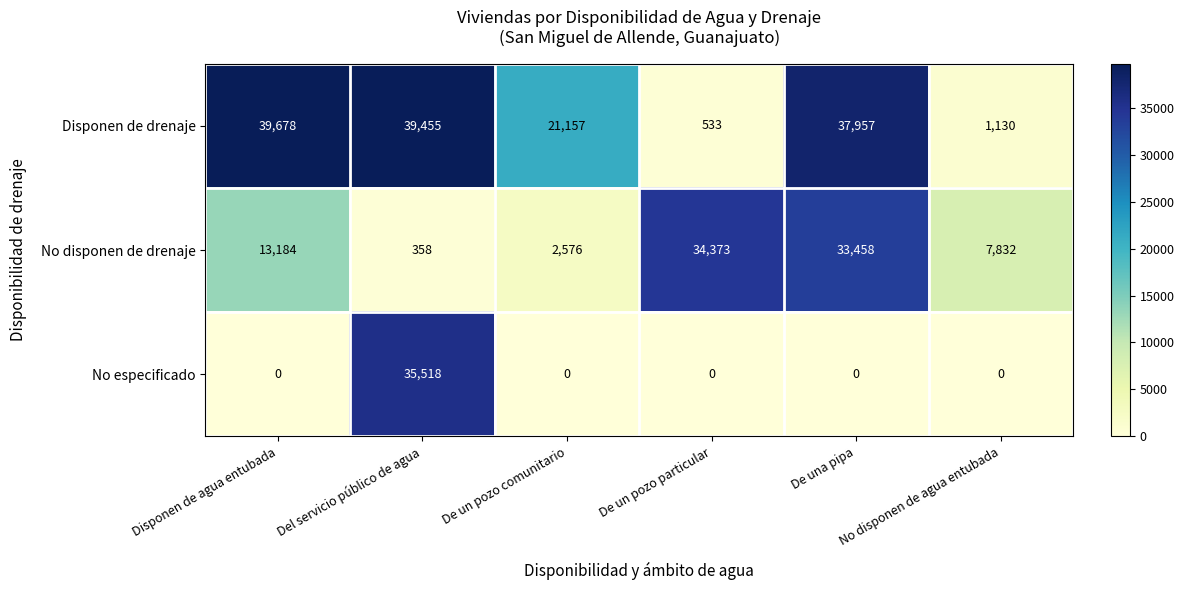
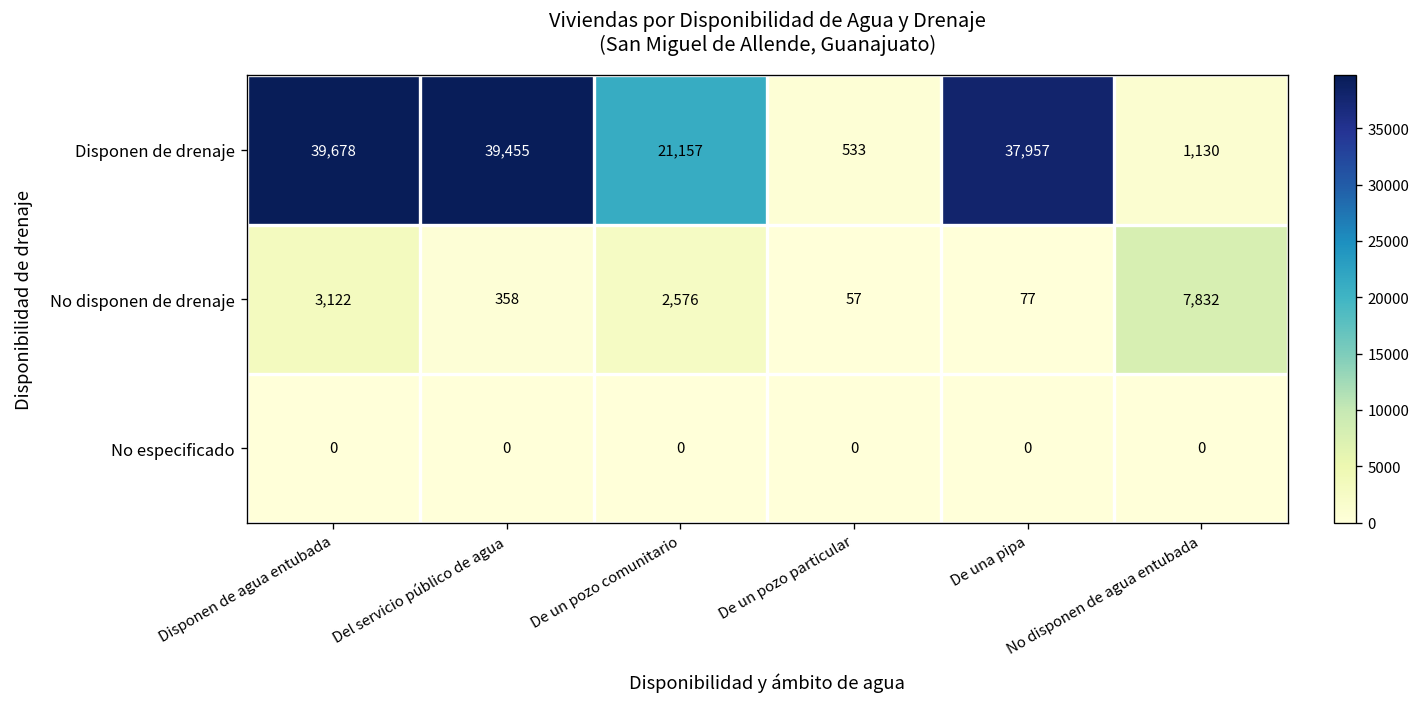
No disponen de drenaje, Disponen de agua entubada: 13,184 -> 3,122
No disponen de drenaje, De un pozo particular: 34,373 -> 57
No disponen de drenaje, De una pipa: 33,458 -> 77
No especificado, Del servicio público de agua: 35,518 -> 0
